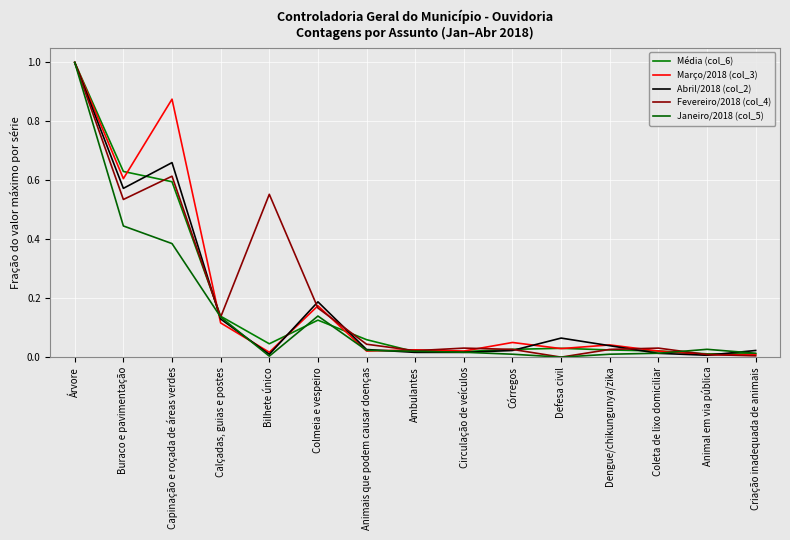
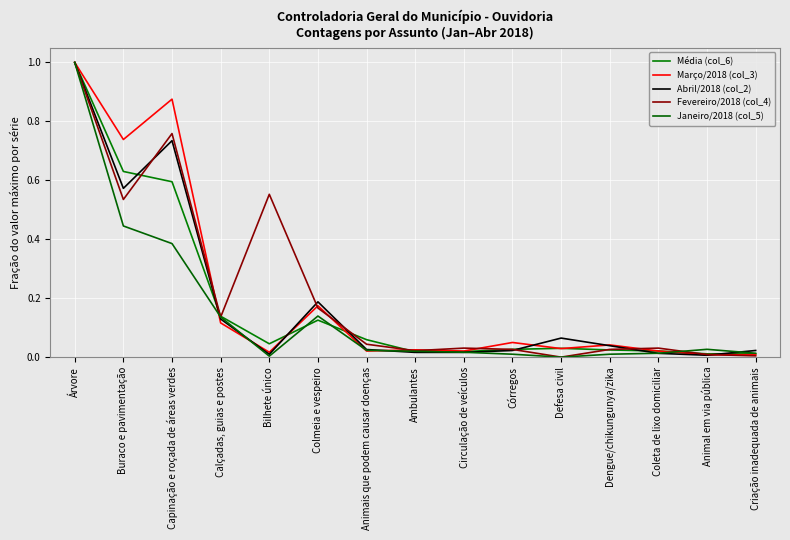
Março/2018 (col_3), Buraco e pavimentação: 0.61 -> 0.74
Abril/2018 (col_2), Capinação e roçada de áreas verdes: 0.66 -> 0.73
Fevereiro/2018 (col_4), Capinação e roçada de áreas verdes: 0.61 -> 0.76
